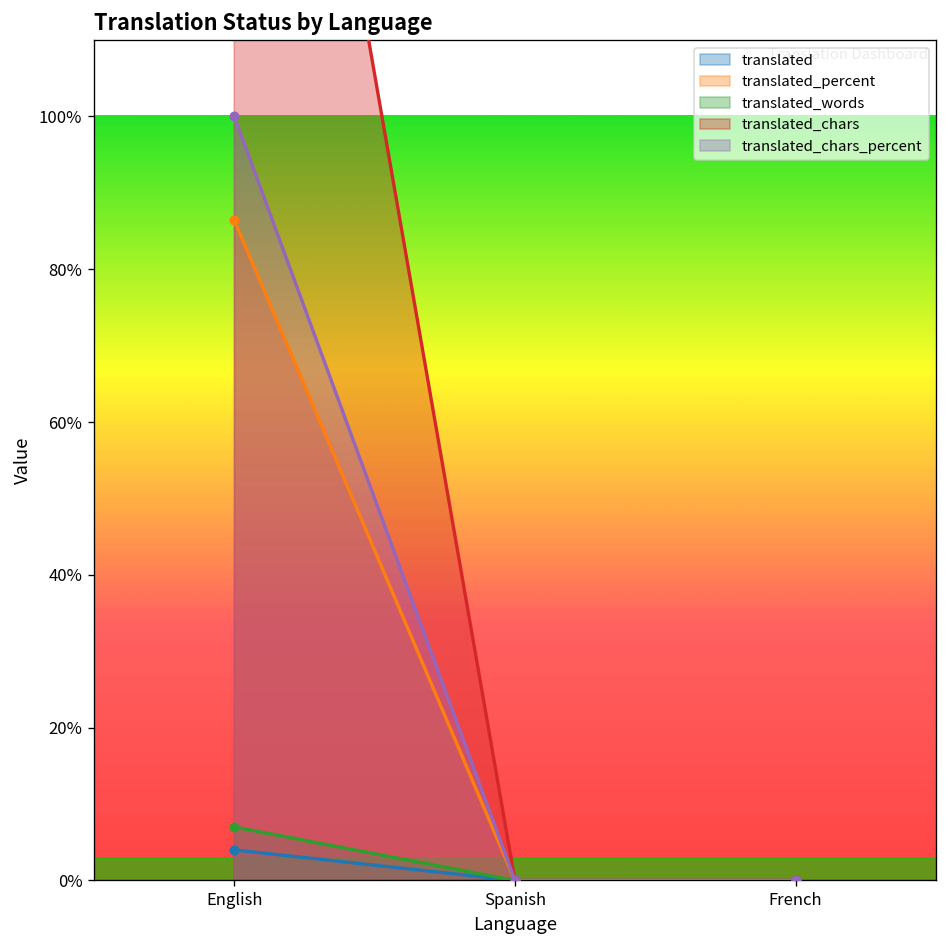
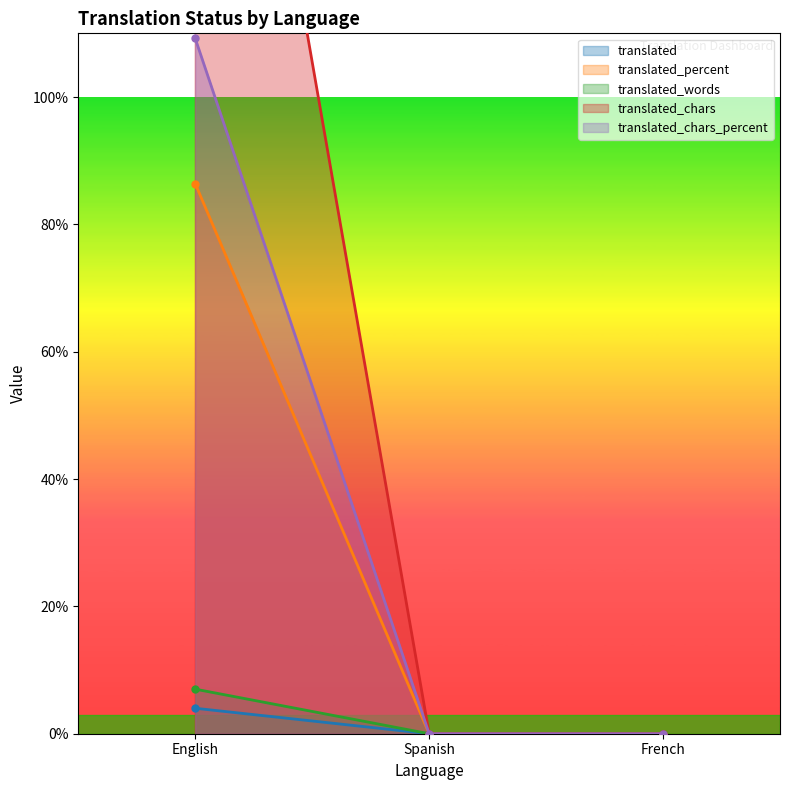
translated_chars_percent, English: 100% -> 109%
